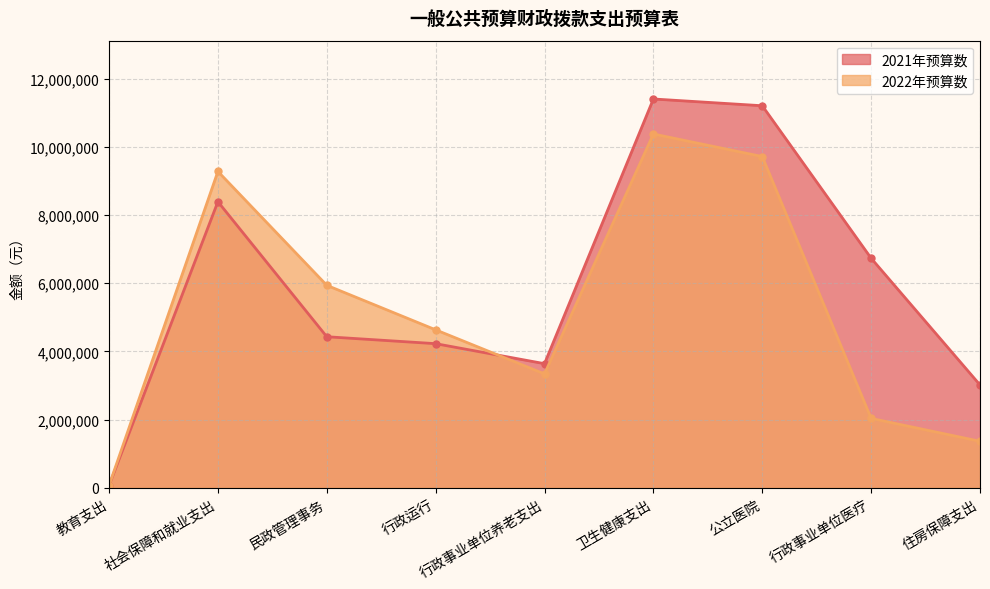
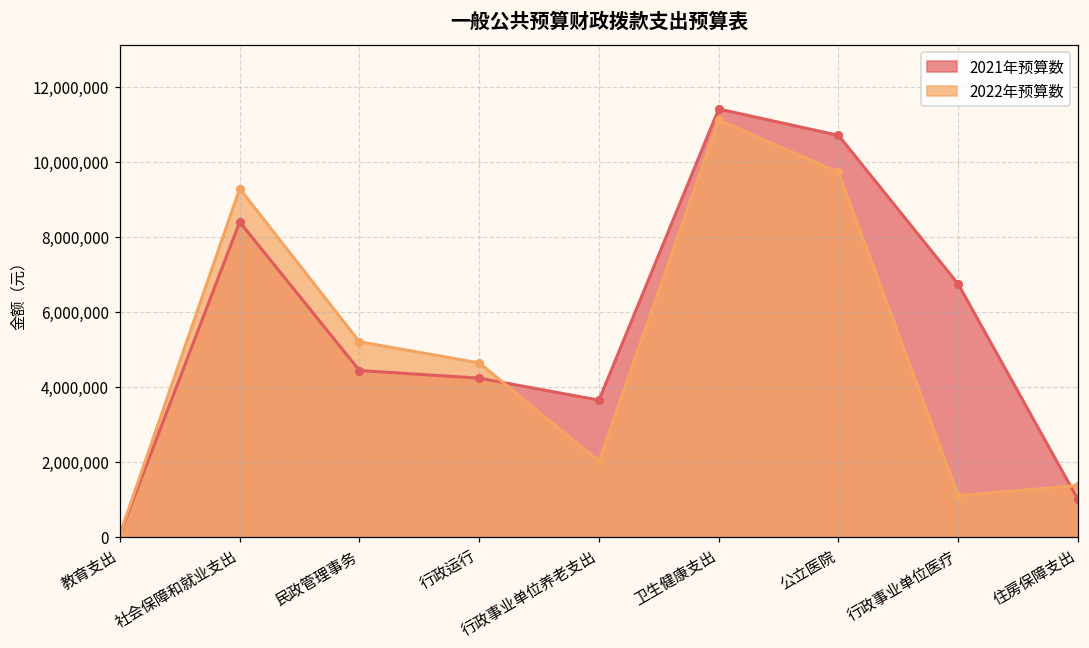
2022年预算数, 民政管理事务: 5,900,000 -> 5,200,000
2022年预算数, 行政事业单位养老支出: 3,300,000 -> 2,000,000
2022年预算数, 卫生健康支出: 10,400,000 -> 11,100,000
2021年预算数, 公立医院: 11,200,000 -> 10,700,000
2022年预算数, 行政事业单位医疗: 2,000,000 -> 1,100,000
2021年预算数, 住房保障支出: 3,000,000 -> 1,000,000
